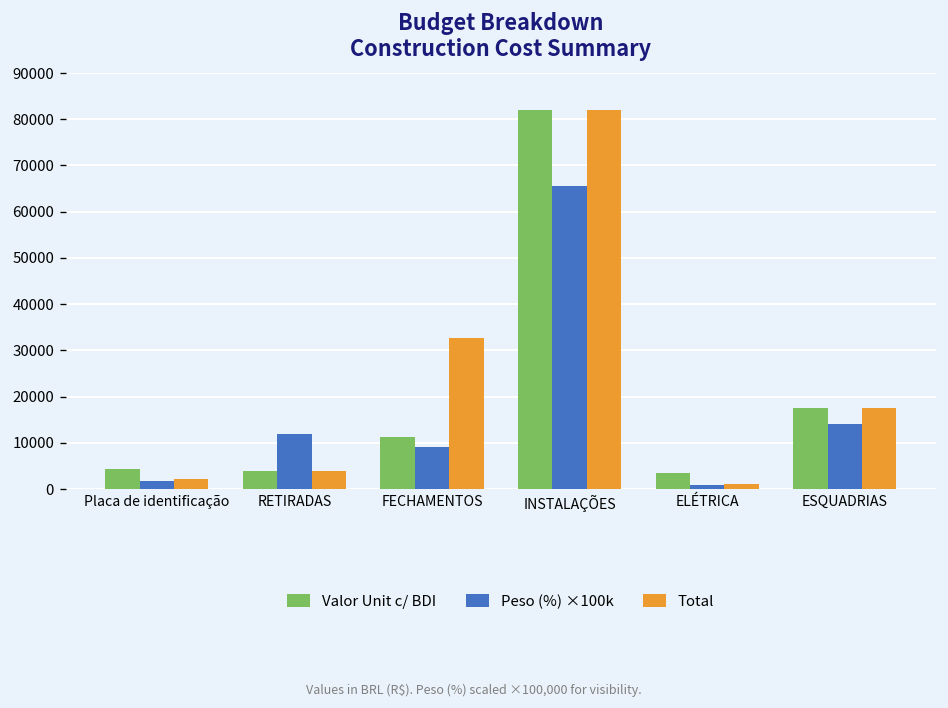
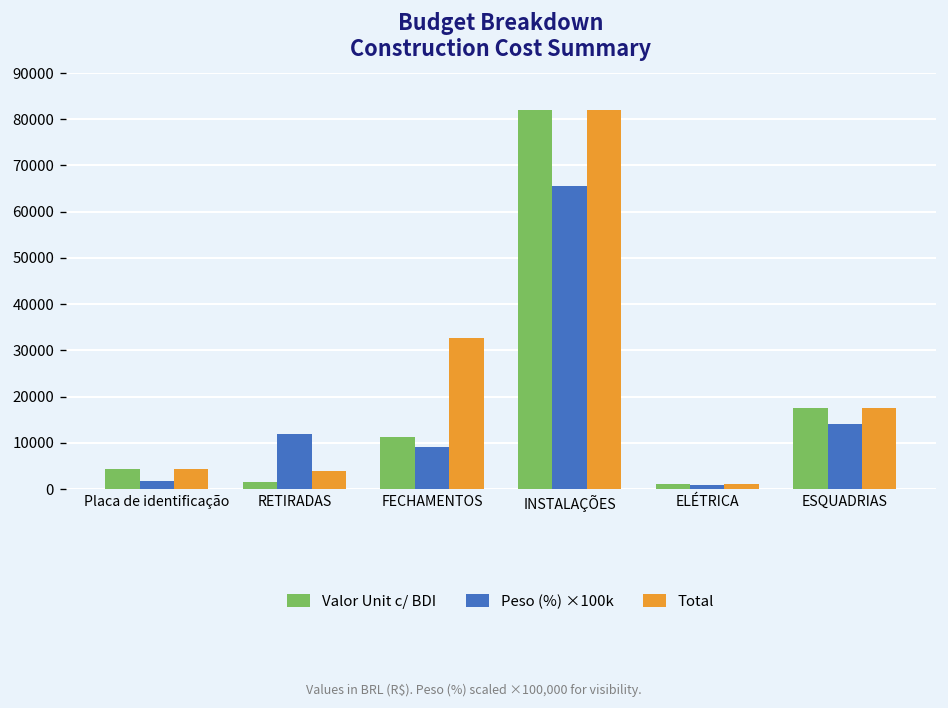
Total, Placa de identificação: 2000 -> 4000
Valor Unit c/ BDI, RETIRADAS: 4000 -> 1000
Valor Unit c/ BDI, ELÉTRICA: 3000 -> 1000
